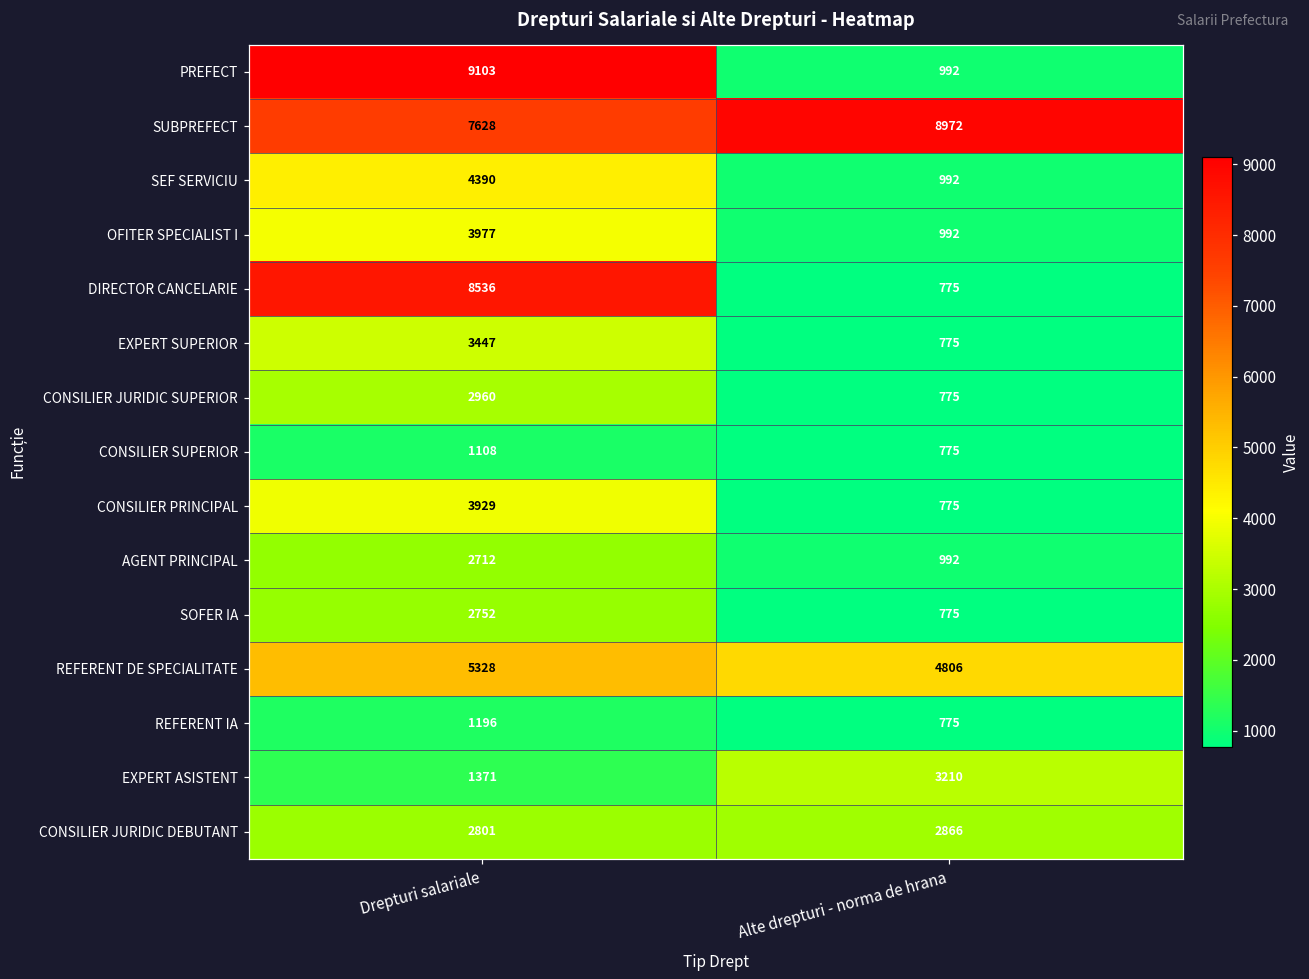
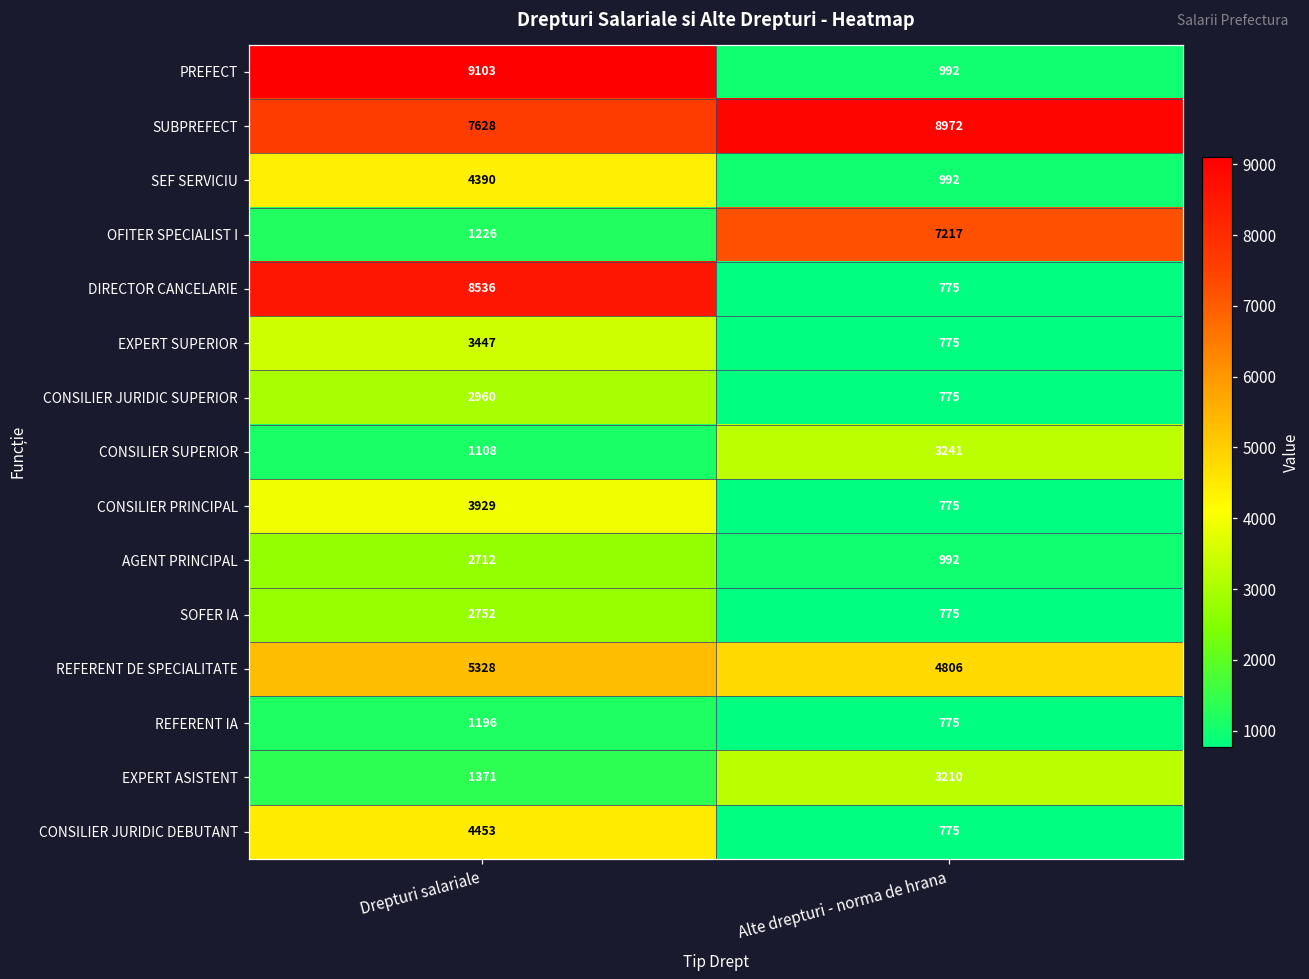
OFITER SPECIALIST I, Drepturi salariale: 3977 -> 1226
OFITER SPECIALIST I, Alte drepturi - norma de hrana: 992 -> 7217
CONSILIER SUPERIOR, Alte drepturi - norma de hrana: 775 -> 3241
CONSILIER JURIDIC DEBUTANT, Drepturi salariale: 2801 -> 4453
CONSILIER JURIDIC DEBUTANT, Alte drepturi - norma de hrana: 2866 -> 775
